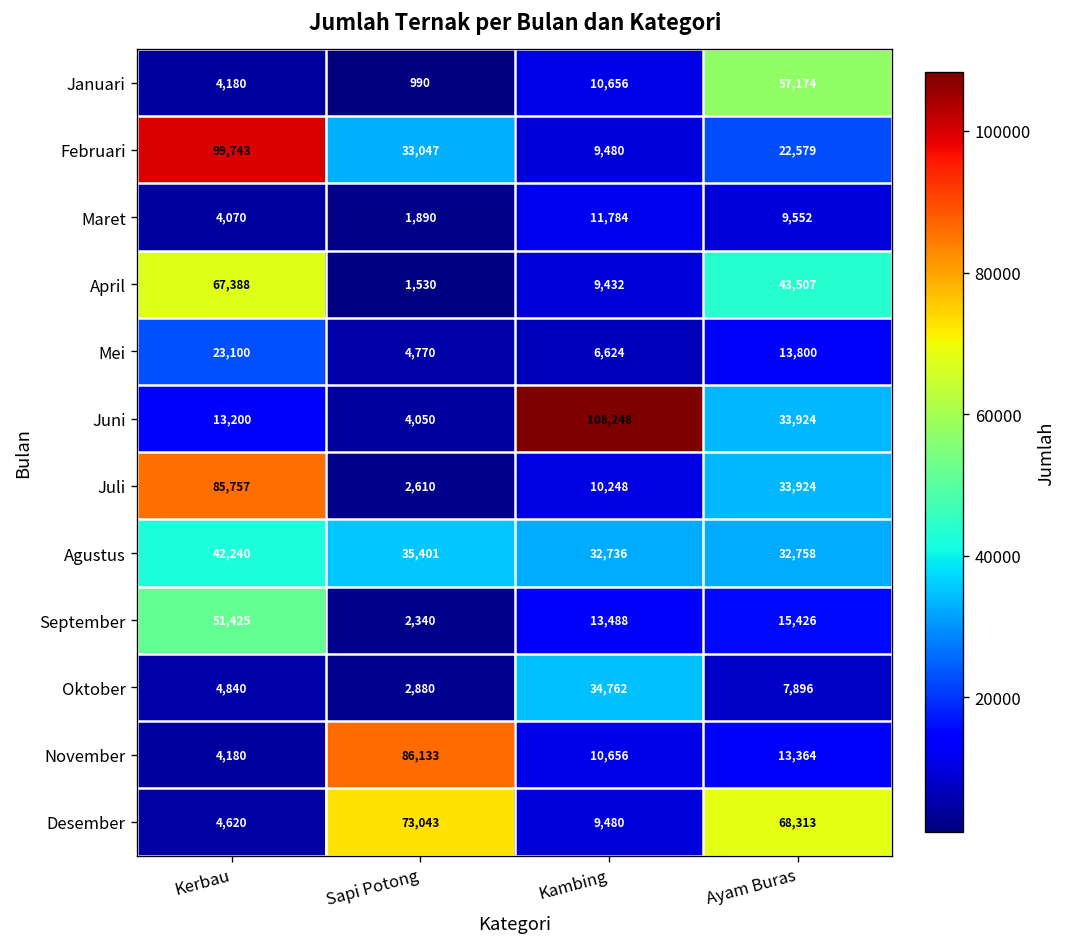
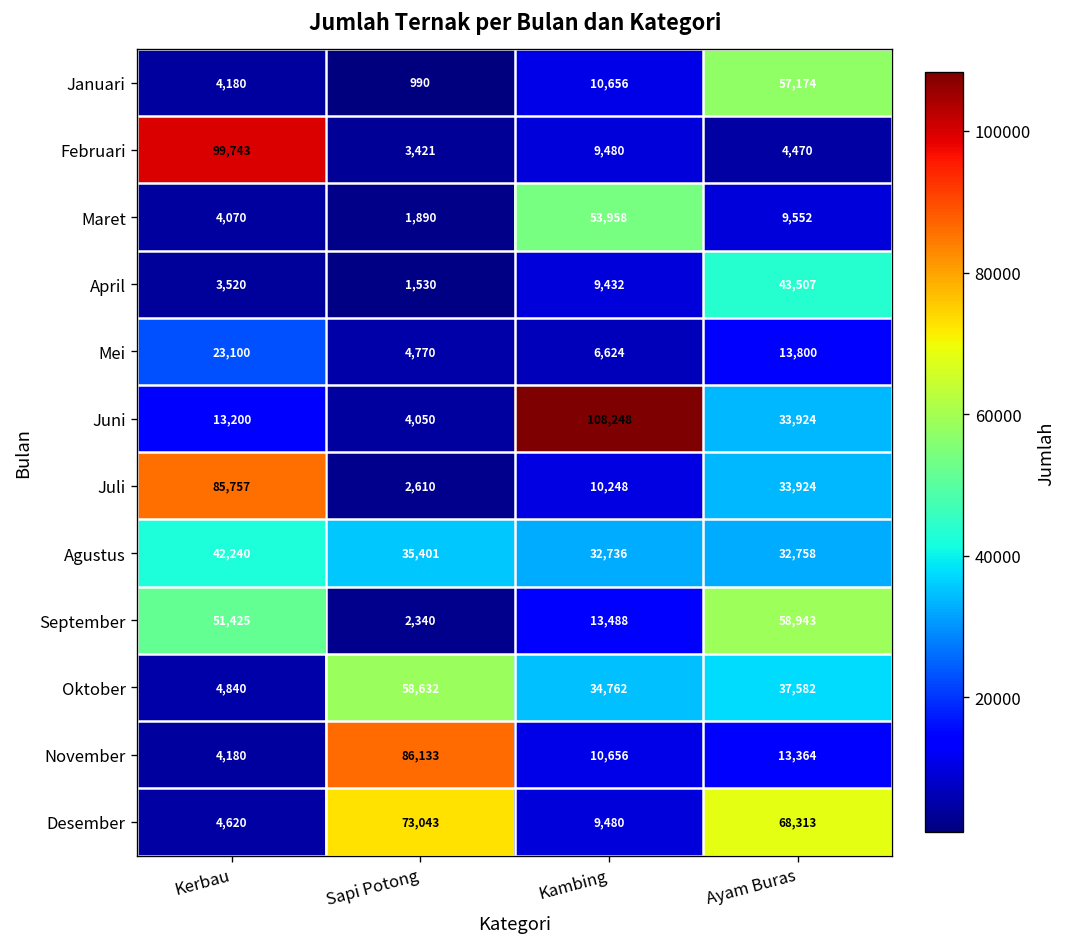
Februari, Sapi Potong: 33,047 -> 3,421
Februari, Ayam Buras: 22,579 -> 4,470
Maret, Kambing: 11,784 -> 53,958
April, Kerbau: 67,388 -> 3,520
September, Ayam Buras: 15,426 -> 58,943
Oktober, Sapi Potong: 2,880 -> 58,632
Oktober, Ayam Buras: 7,896 -> 37,582
